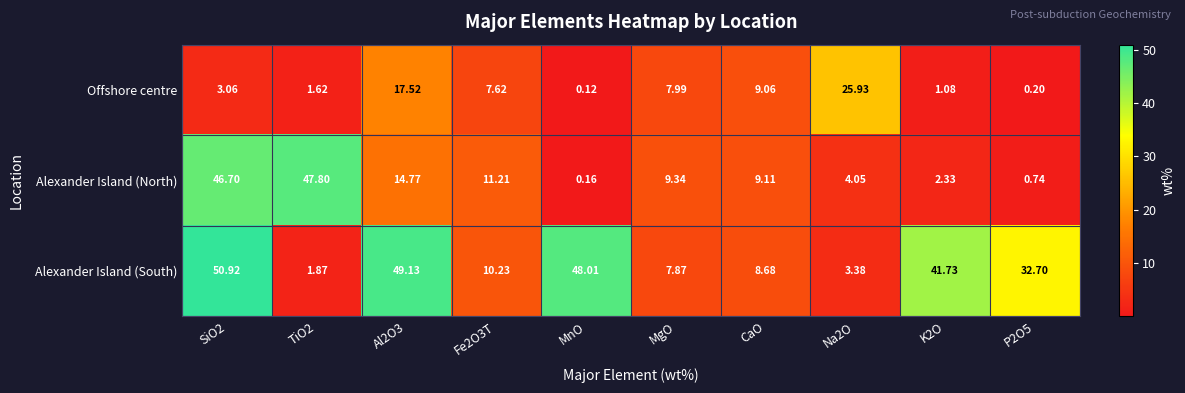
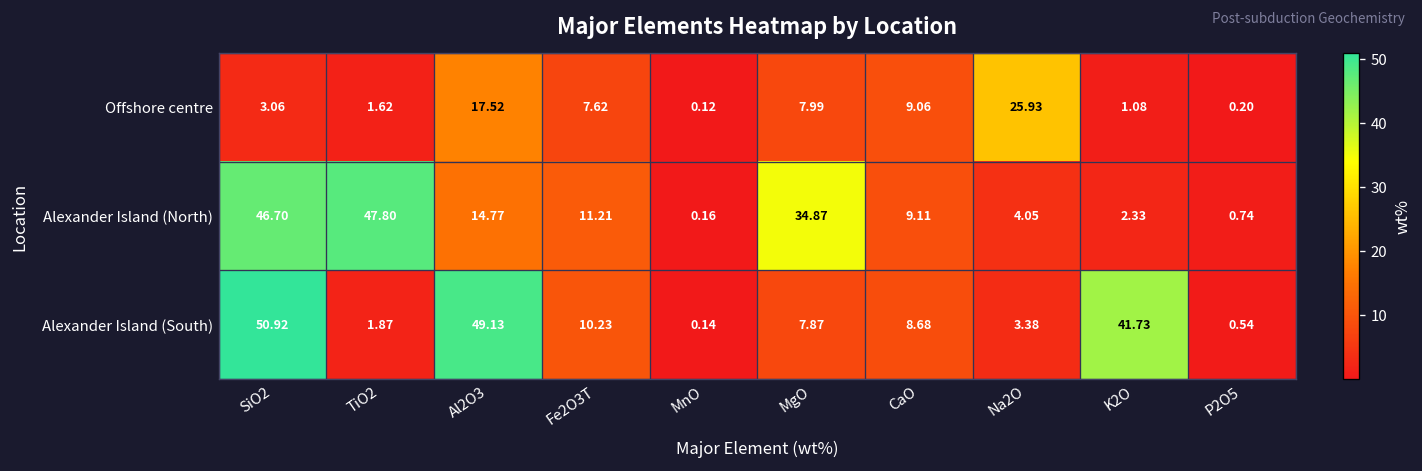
Alexander Island (North), MgO: 9.34 -> 34.87
Alexander Island (South), MnO: 48.01 -> 0.14
Alexander Island (South), P2O5: 32.70 -> 0.54
